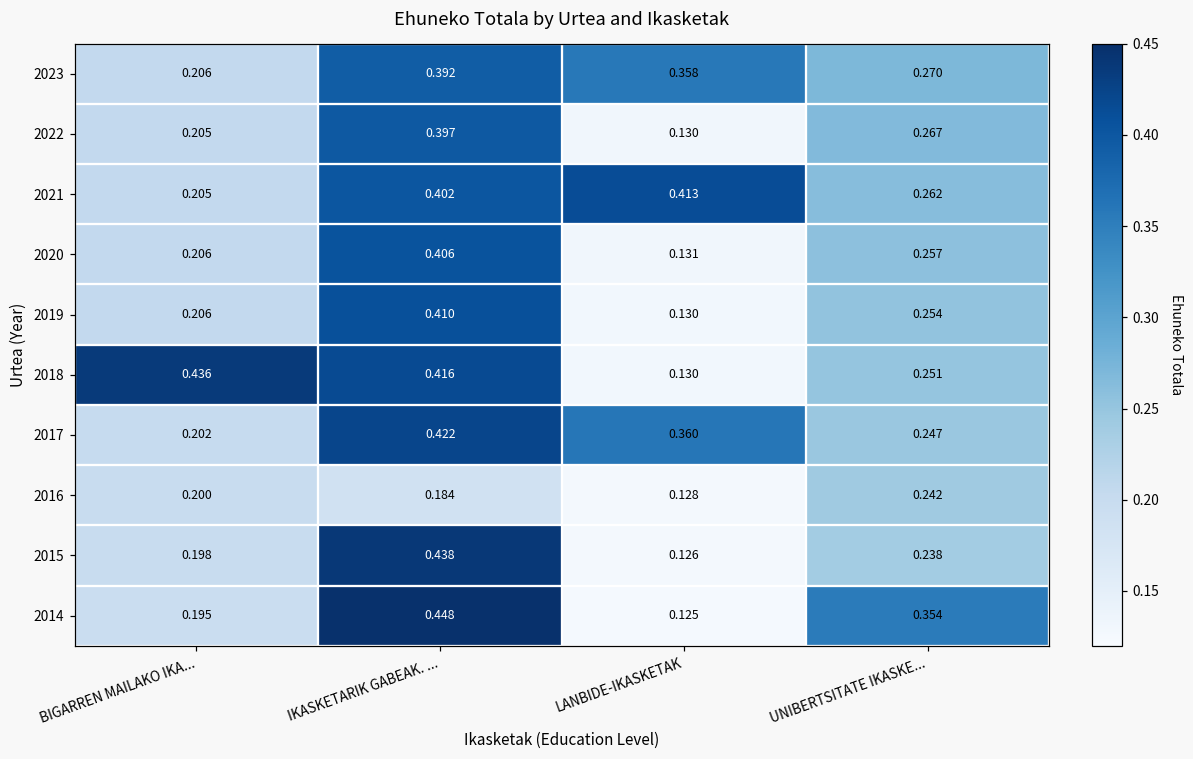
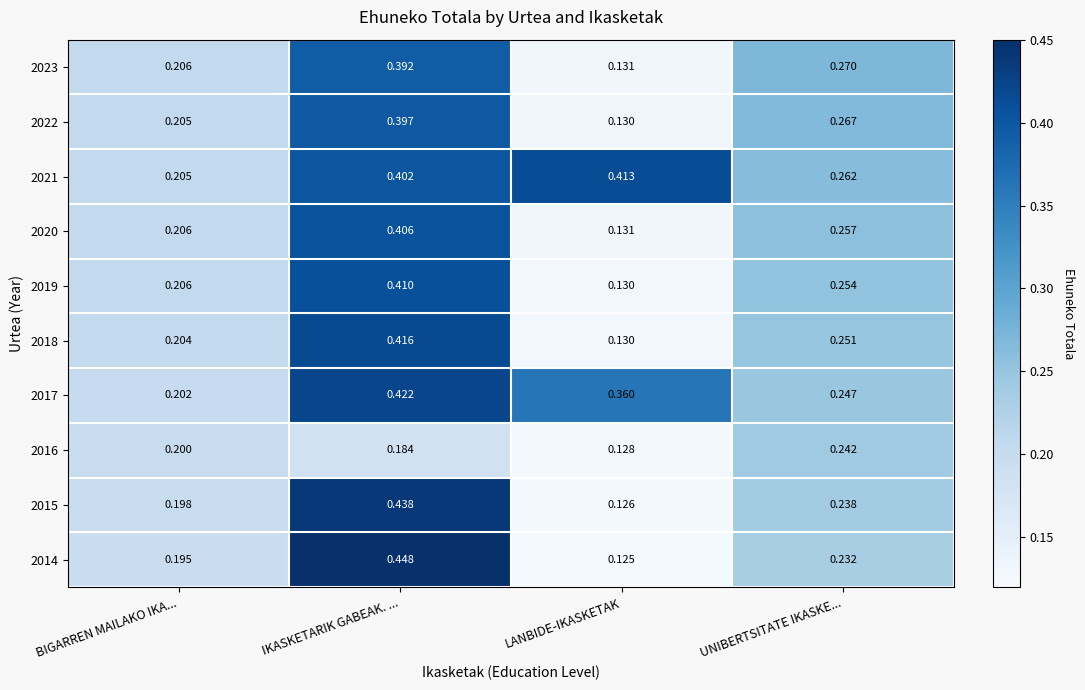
2023, LANBIDE-IKASKETAK: 0.358 -> 0.131
2018, BIGARREN MAILAKO IKA...: 0.436 -> 0.204
2014, UNIBERTSITATE IKASKE...: 0.354 -> 0.232
